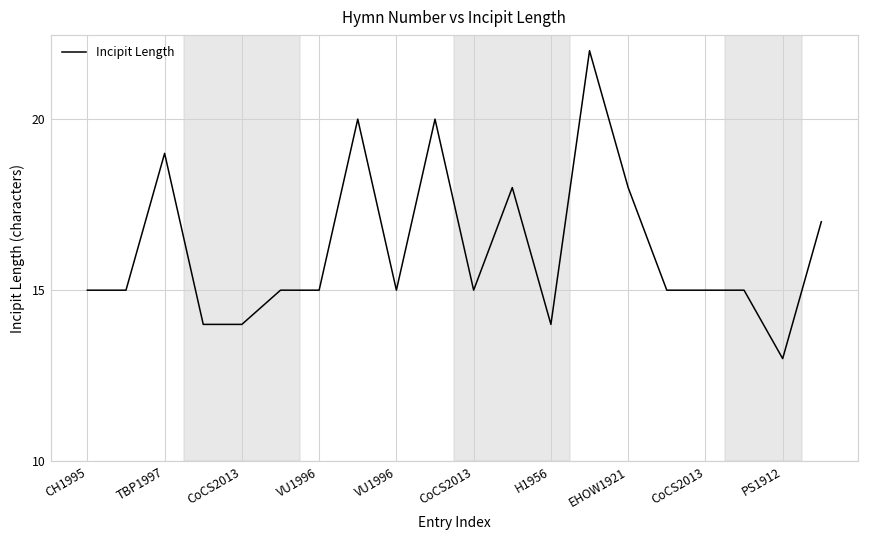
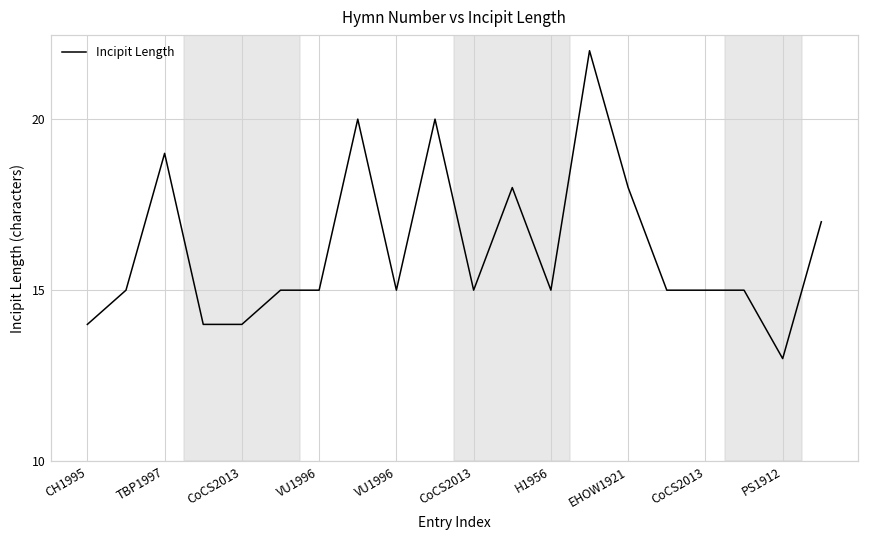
CH1995: 15 -> 14
H1956: 14 -> 15
